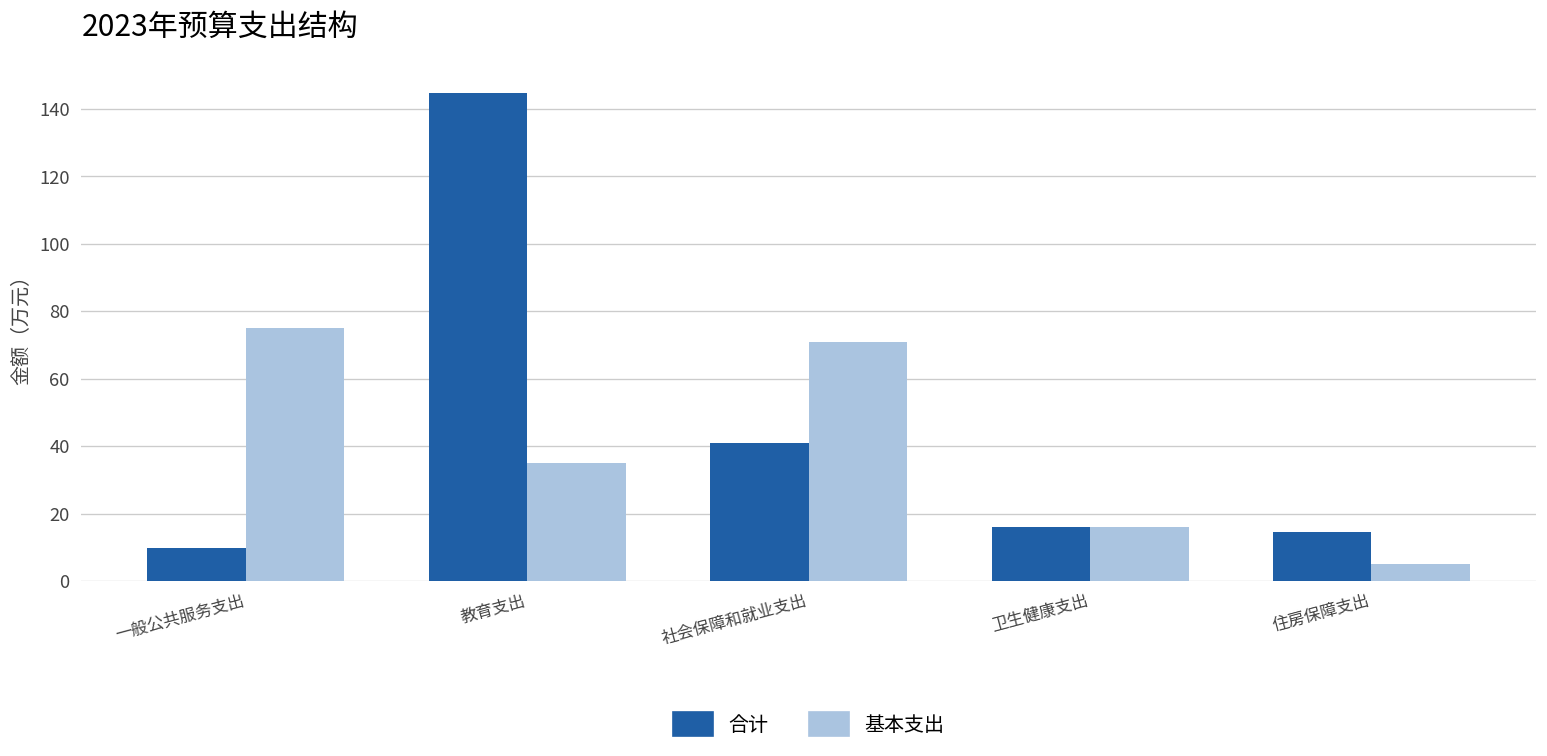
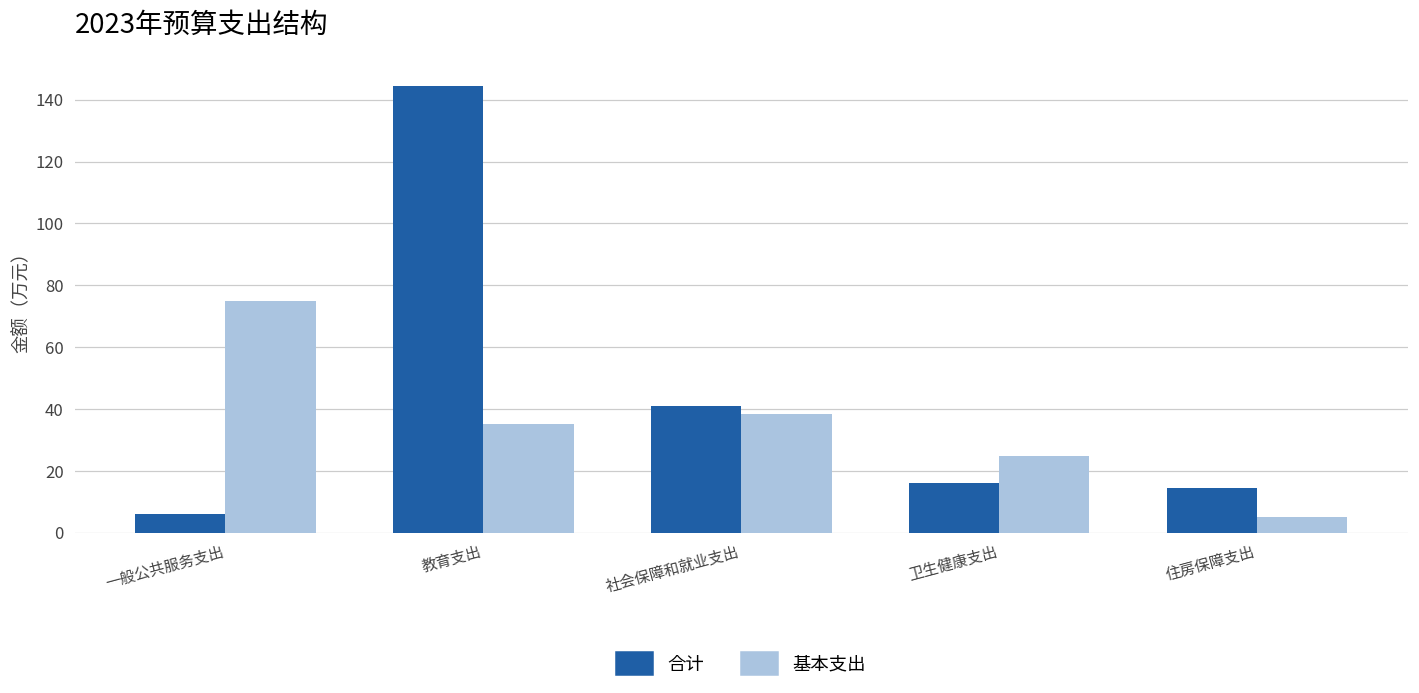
合计, 一般公共服务支出: 10 -> 6
基本支出, 社会保障和就业支出: 71 -> 38
基本支出, 卫生健康支出: 16 -> 25
